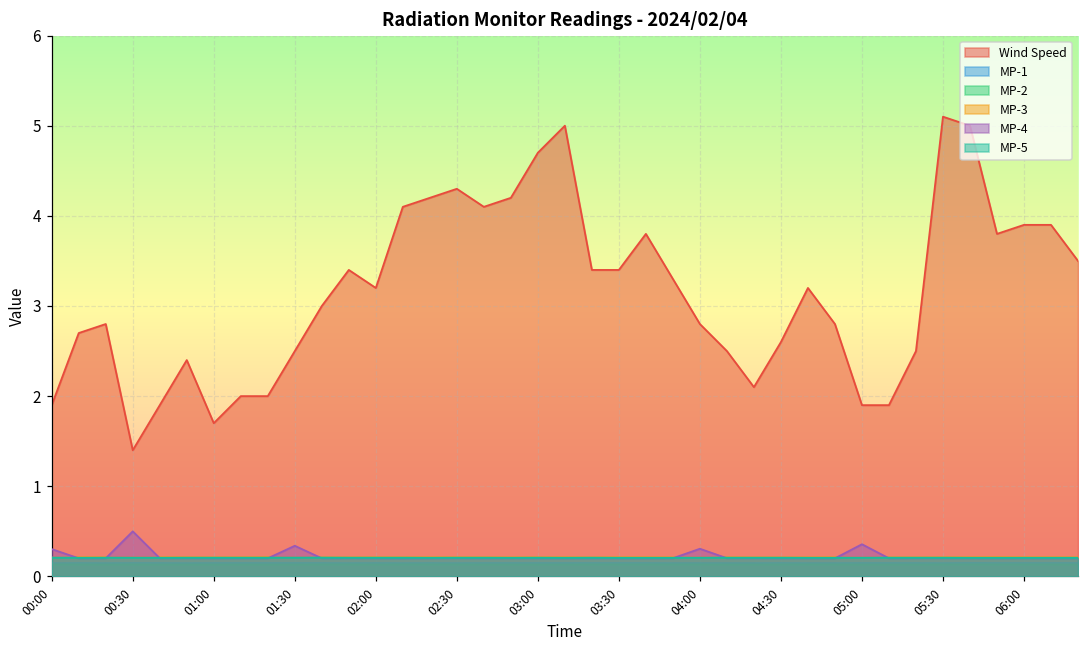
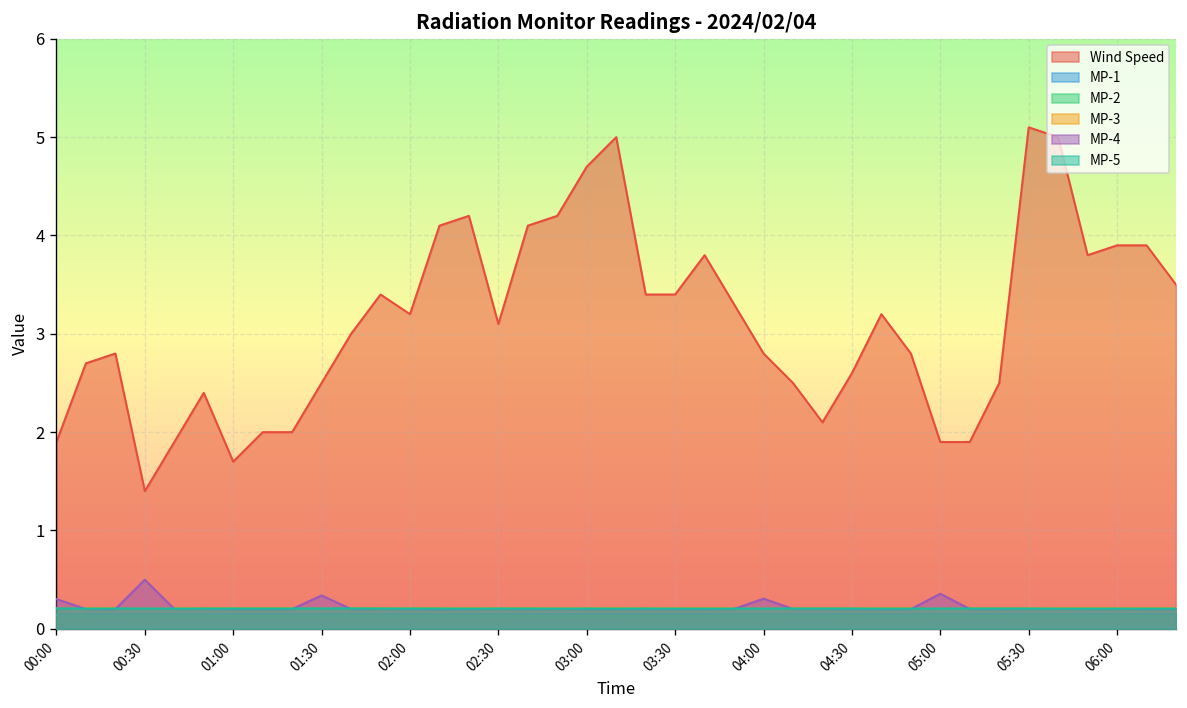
Wind Speed, 02:30: 4.3 -> 3.1
